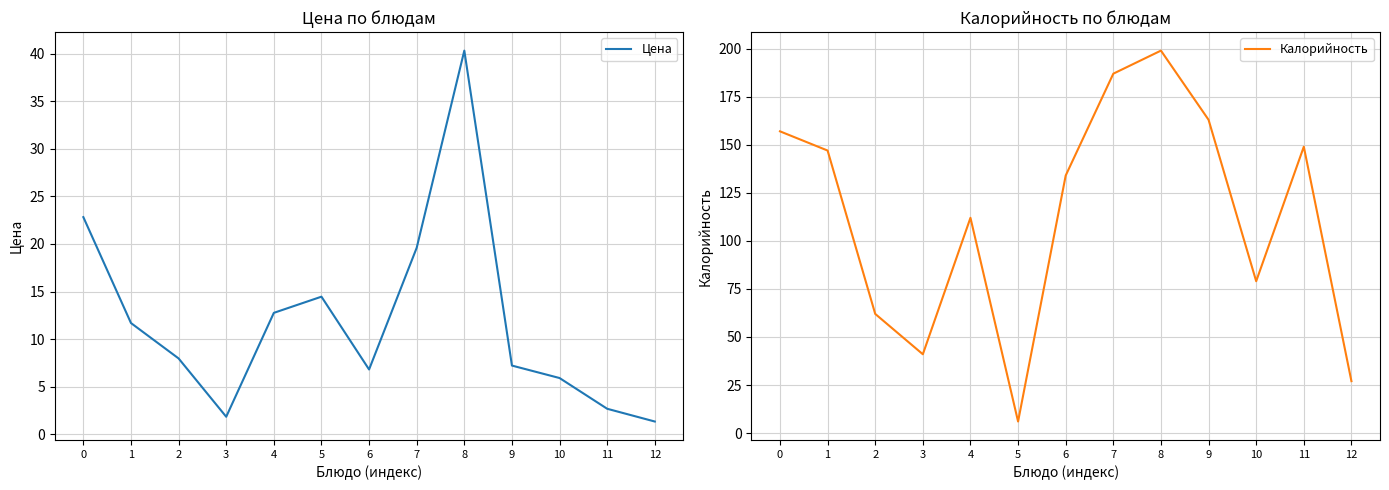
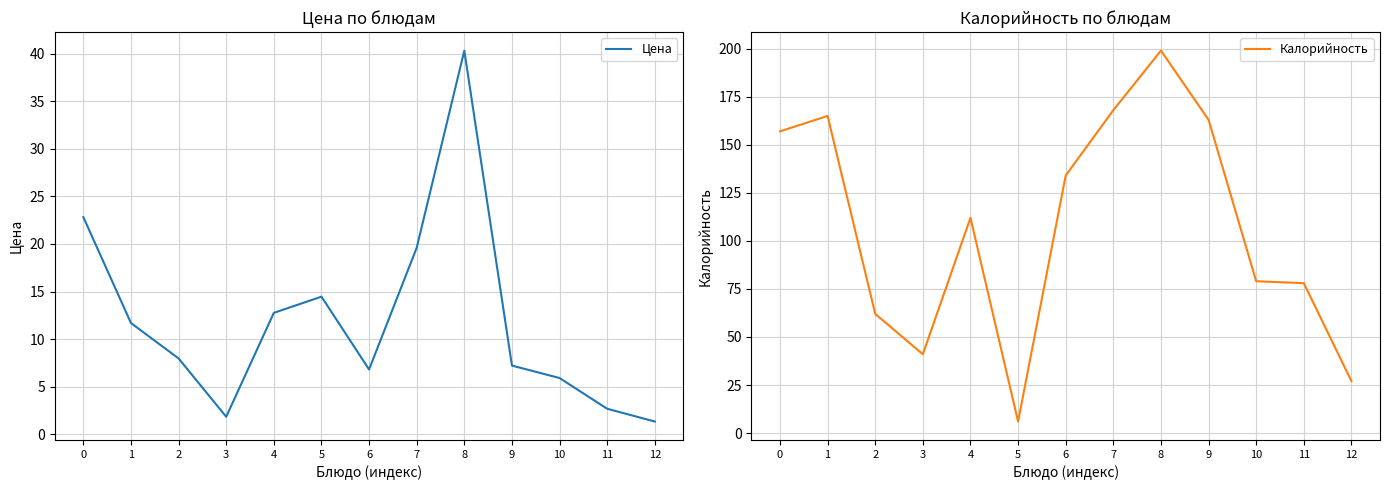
Калорийность по блюдам, 1: 147 -> 165
Калорийность по блюдам, 7: 187 -> 168
Калорийность по блюдам, 11: 149 -> 78
